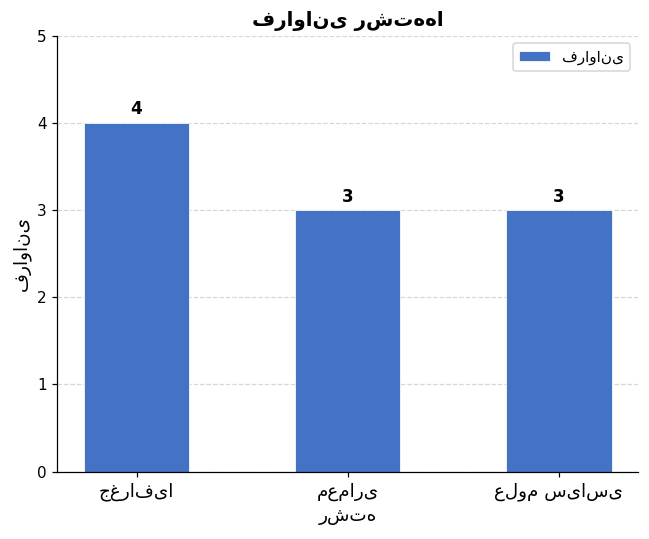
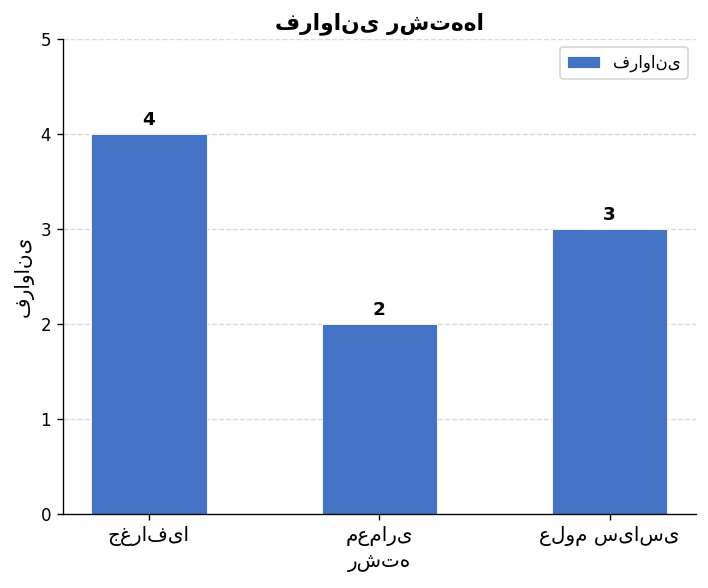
معماری: 3 -> 2
